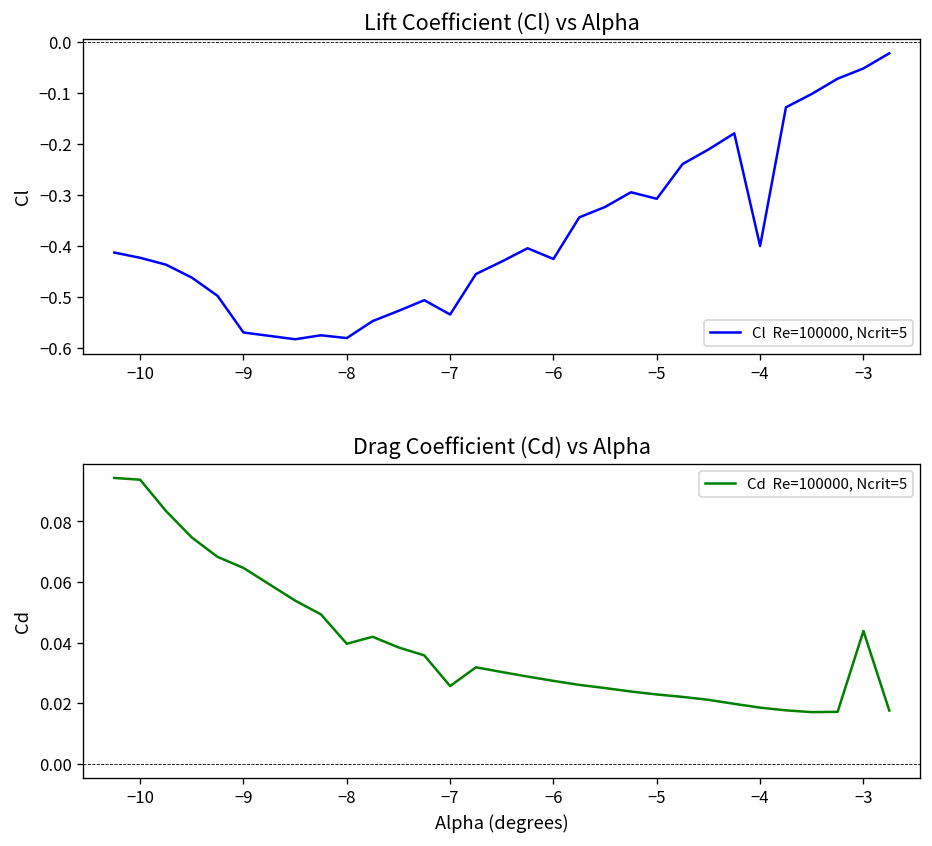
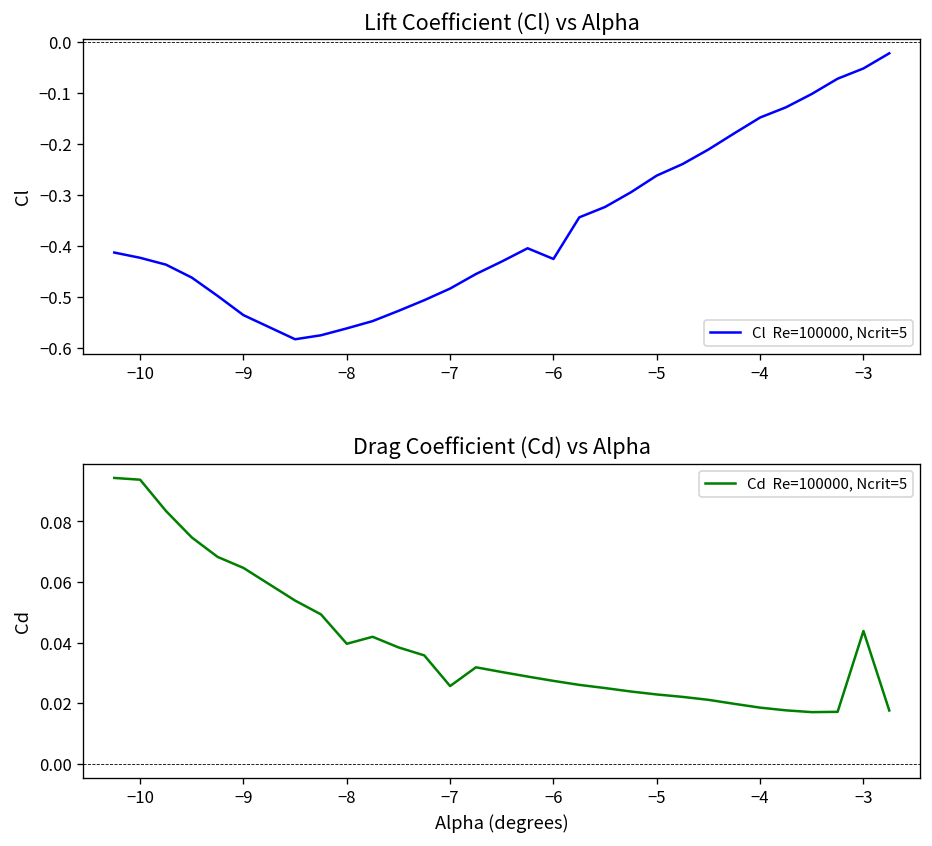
Lift Coefficient (Cl) vs Alpha, −9: -0.57 -> -0.54
Lift Coefficient (Cl) vs Alpha, −8: -0.58 -> -0.56
Lift Coefficient (Cl) vs Alpha, −7: -0.53 -> -0.48
Lift Coefficient (Cl) vs Alpha, −5: -0.31 -> -0.26
Lift Coefficient (Cl) vs Alpha, −4: -0.40 -> -0.15
